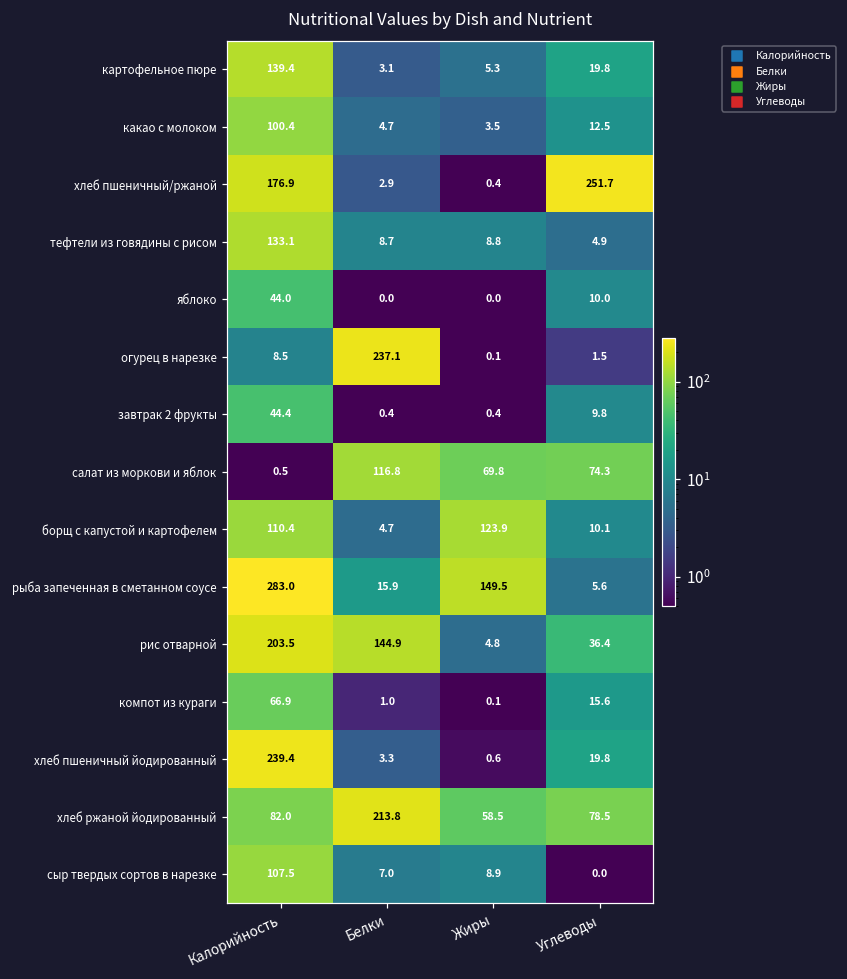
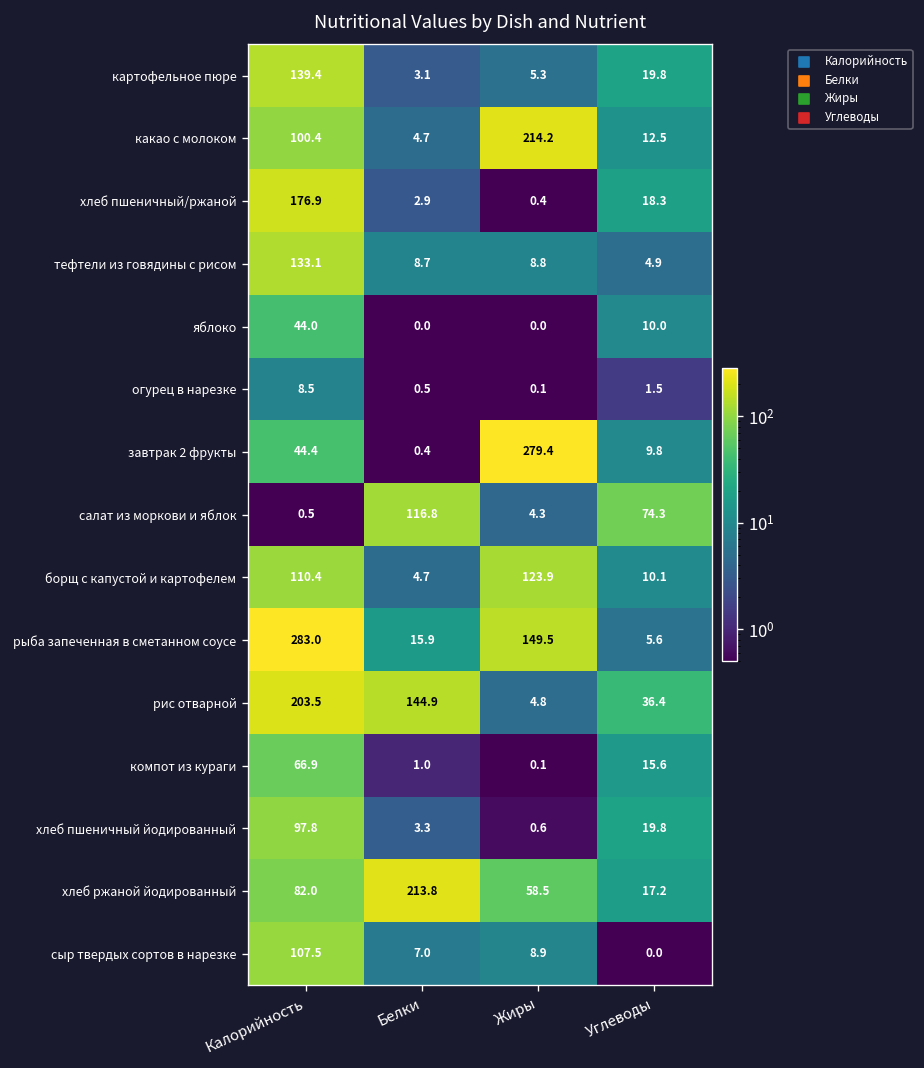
какао с молоком, Жиры: 3.5 -> 214.2
хлеб пшеничный/ржаной, Углеводы: 251.7 -> 18.3
огурец в нарезке, Белки: 237.1 -> 0.5
завтрак 2 фрукты, Жиры: 0.4 -> 279.4
салат из моркови и яблок, Жиры: 69.8 -> 4.3
хлеб пшеничный йодированный, Калорийность: 239.4 -> 97.8
хлеб ржаной йодированный, Углеводы: 78.5 -> 17.2
